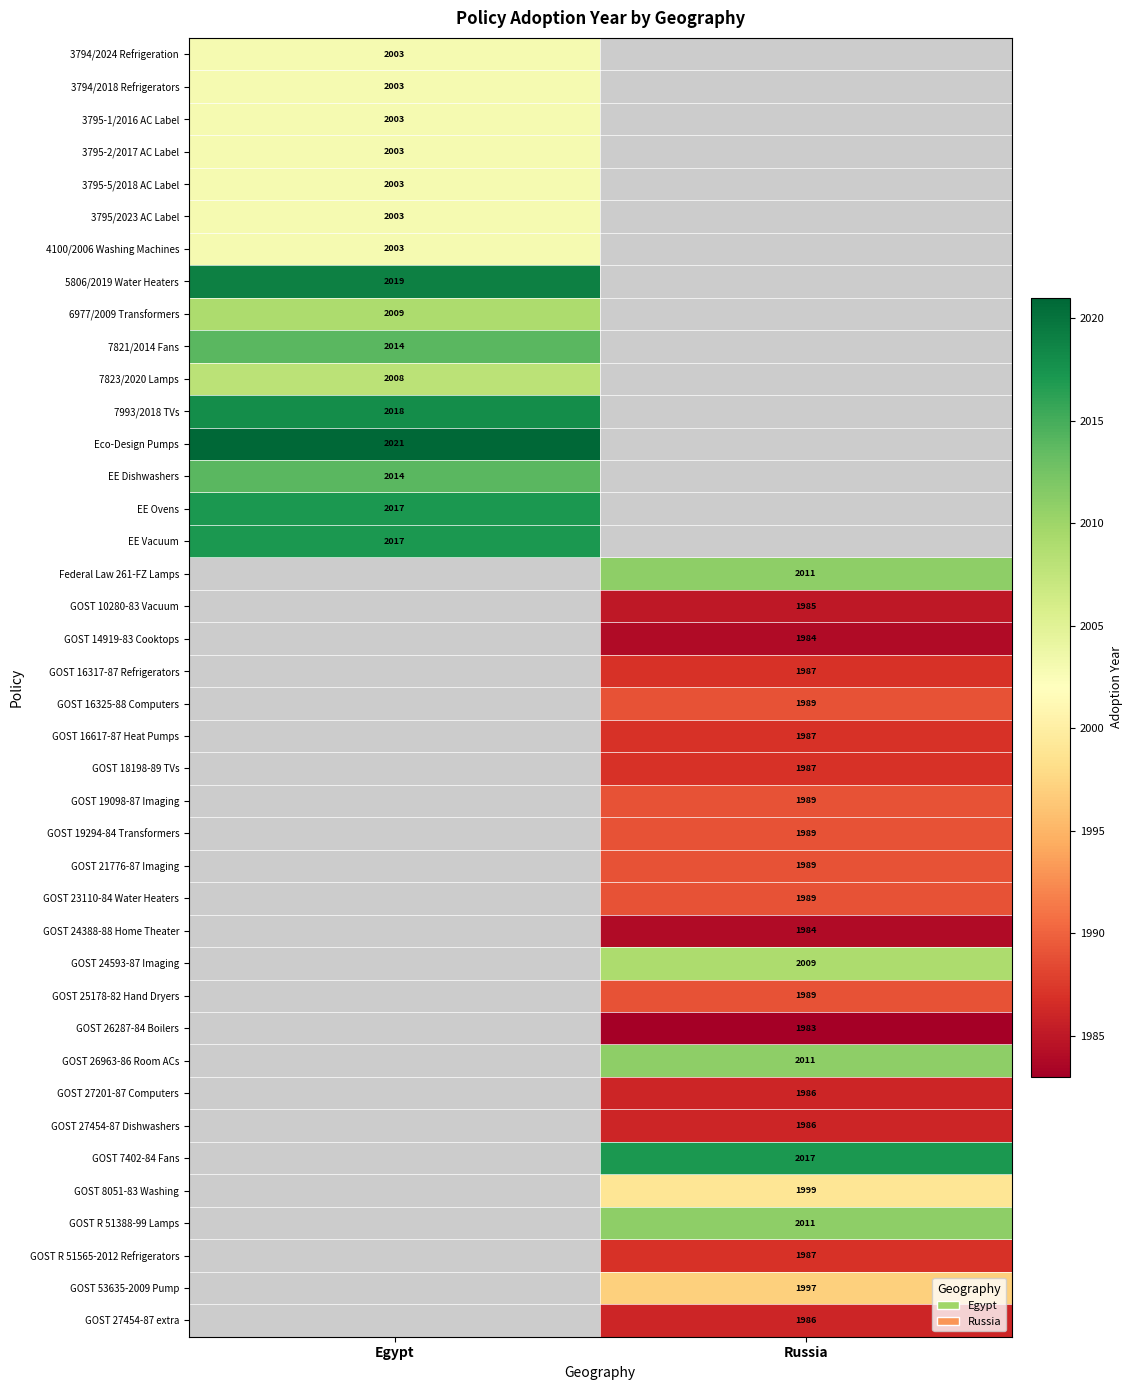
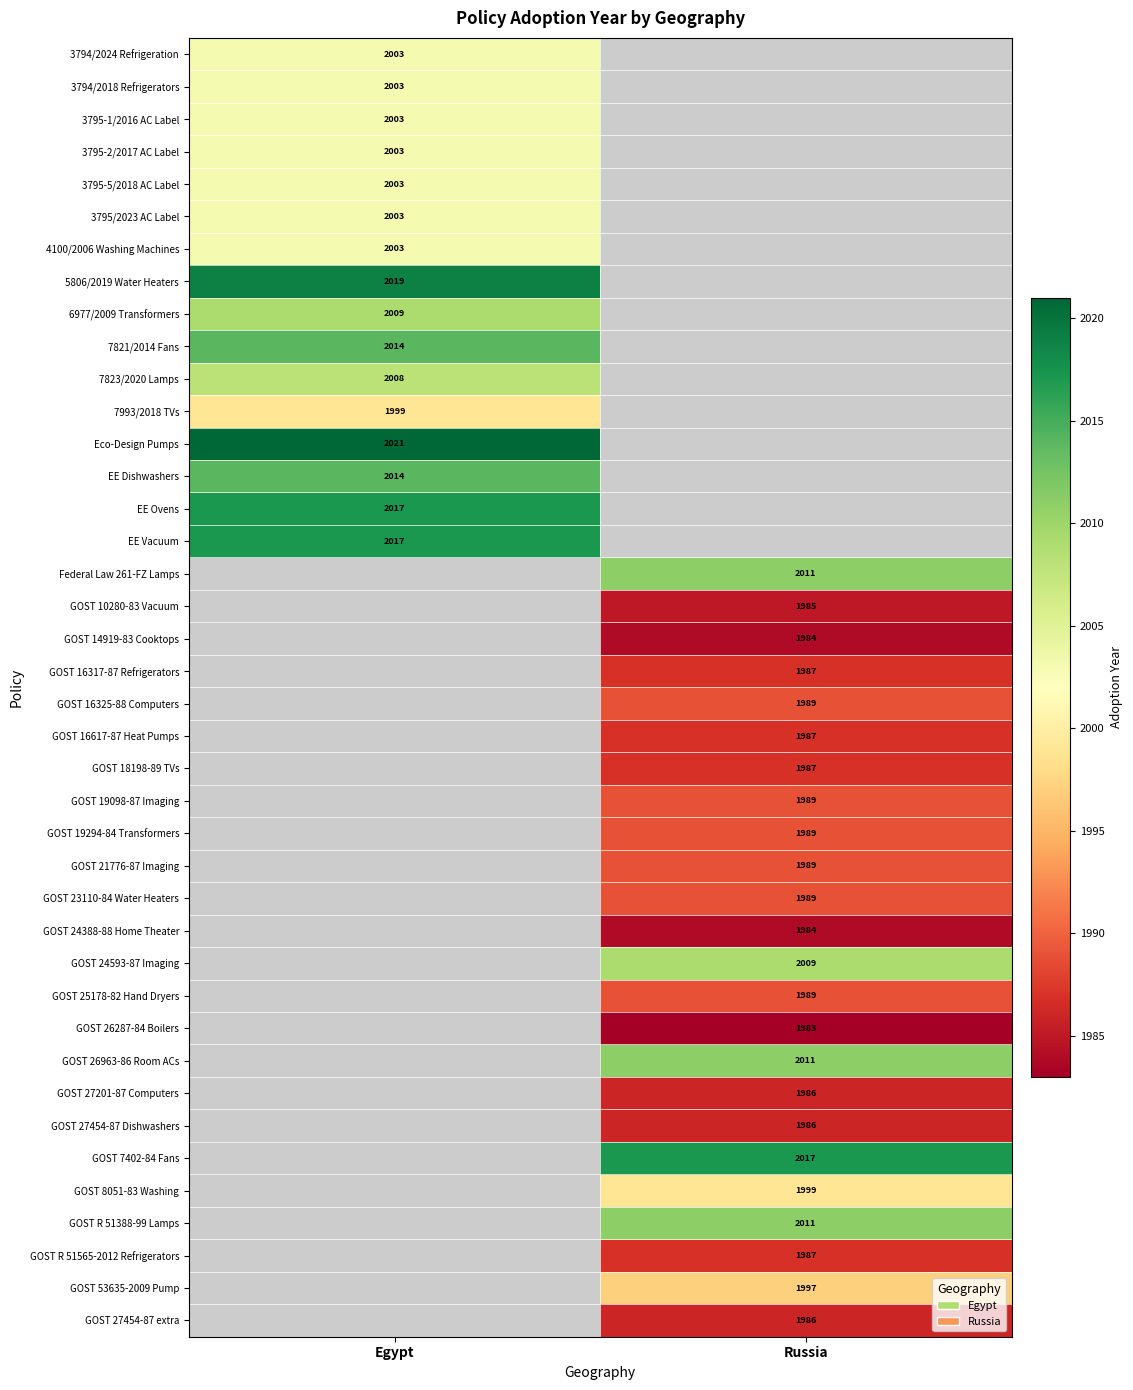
7993/2018 TVs, Egypt: 2018 -> 1999
